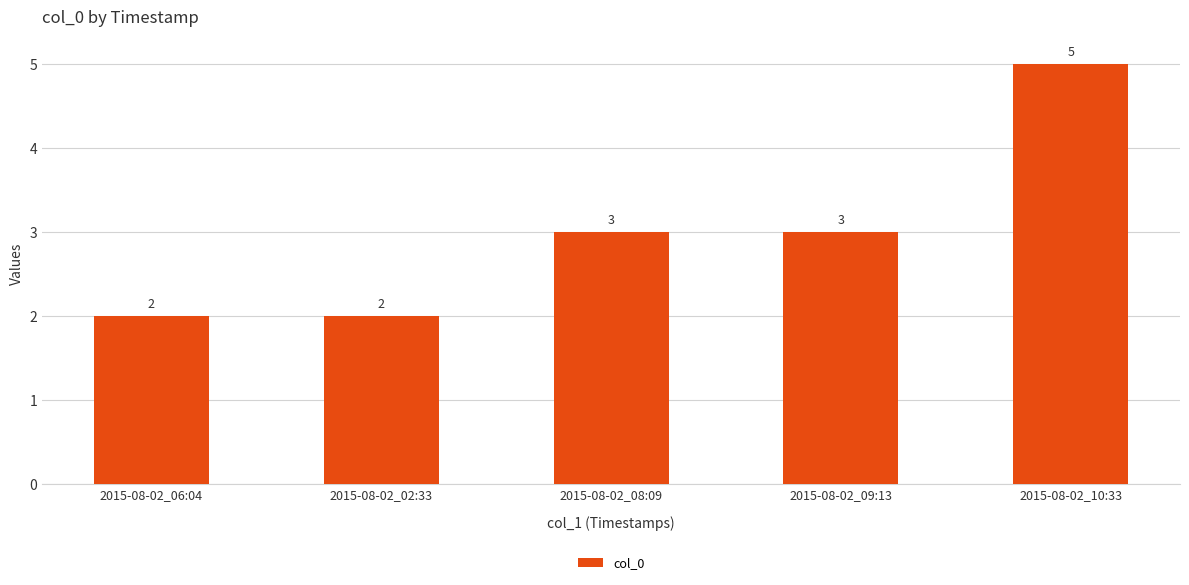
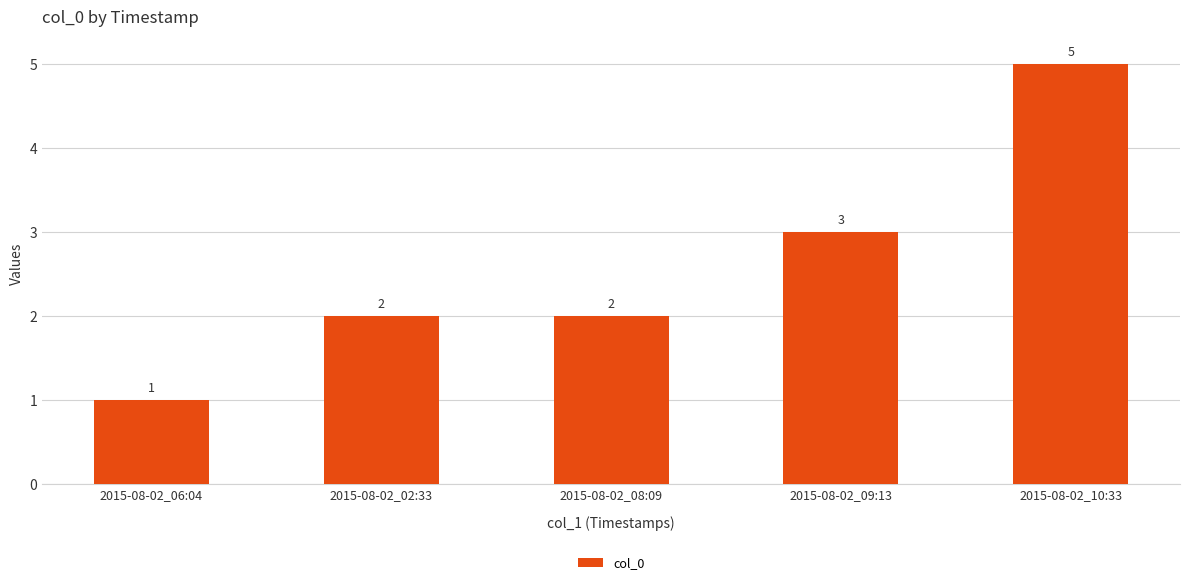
2015-08-02_06:04: 2 -> 1
2015-08-02_08:09: 3 -> 2
